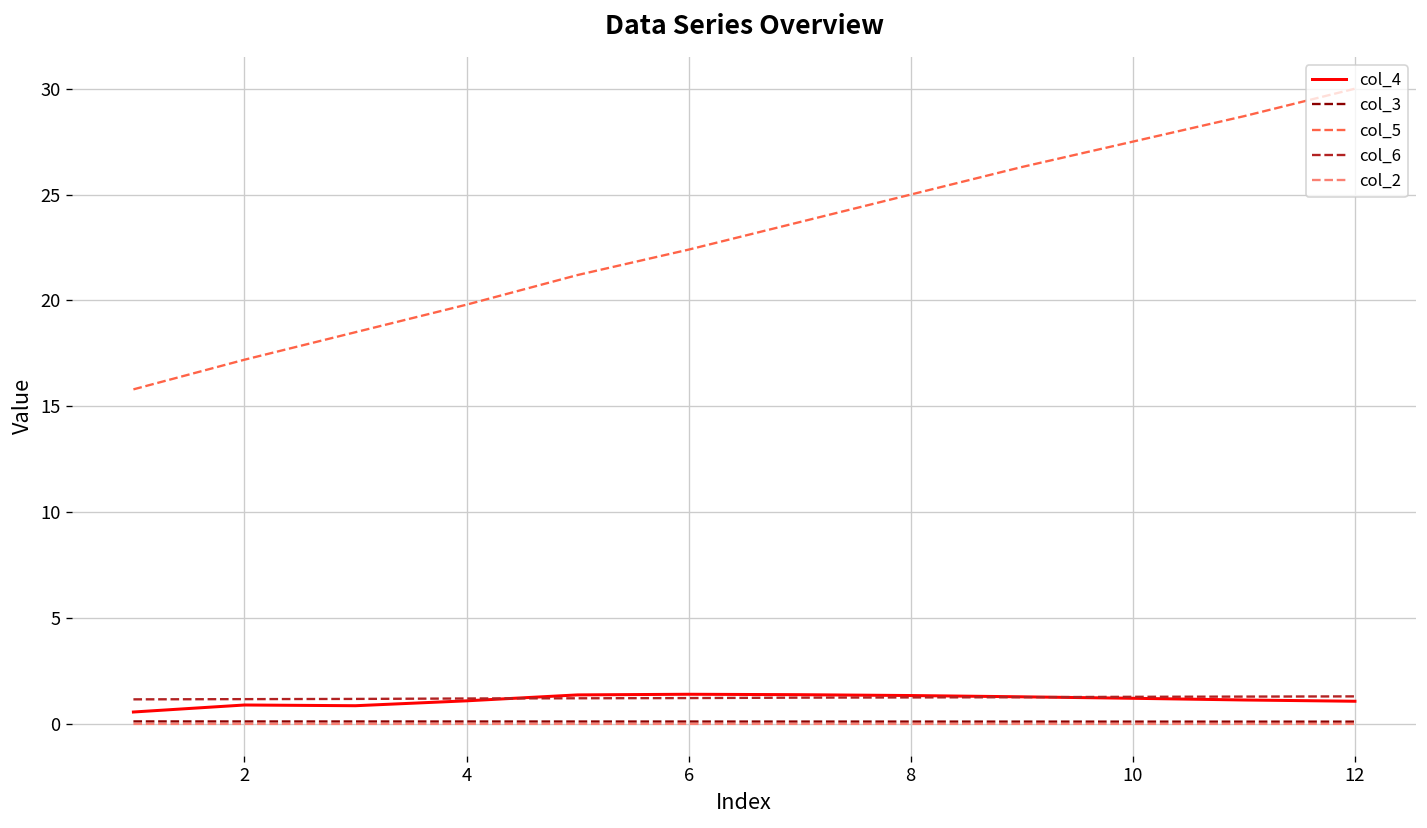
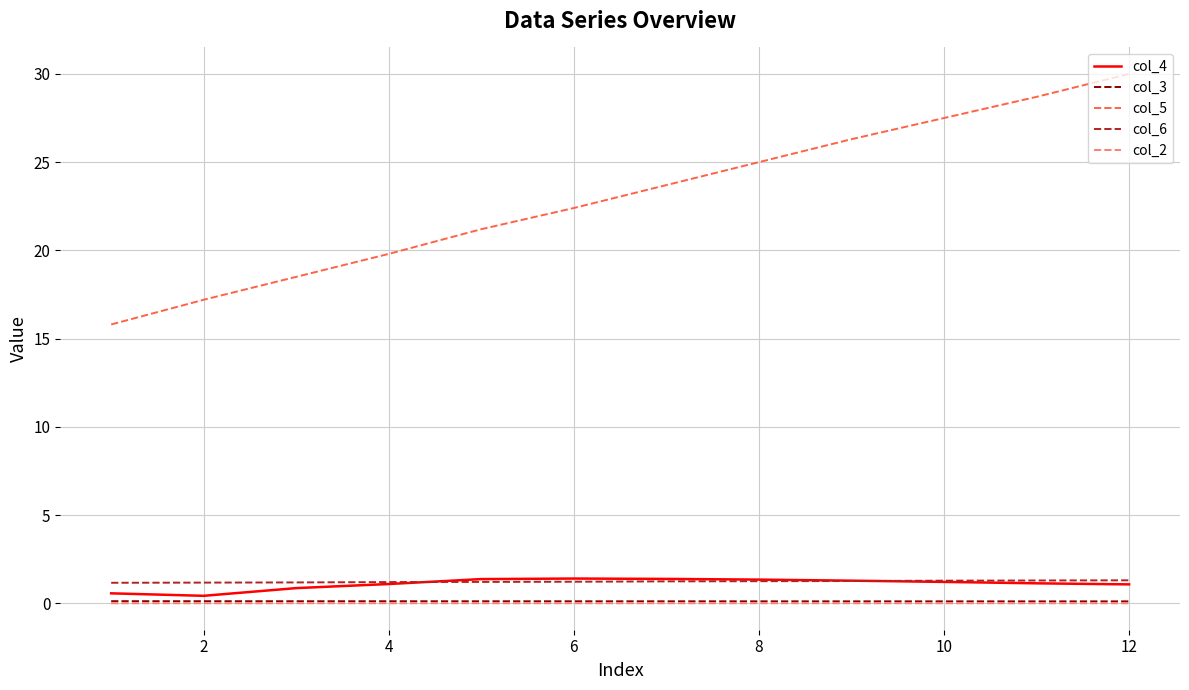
col_4, 2: 0.9 -> 0.4
